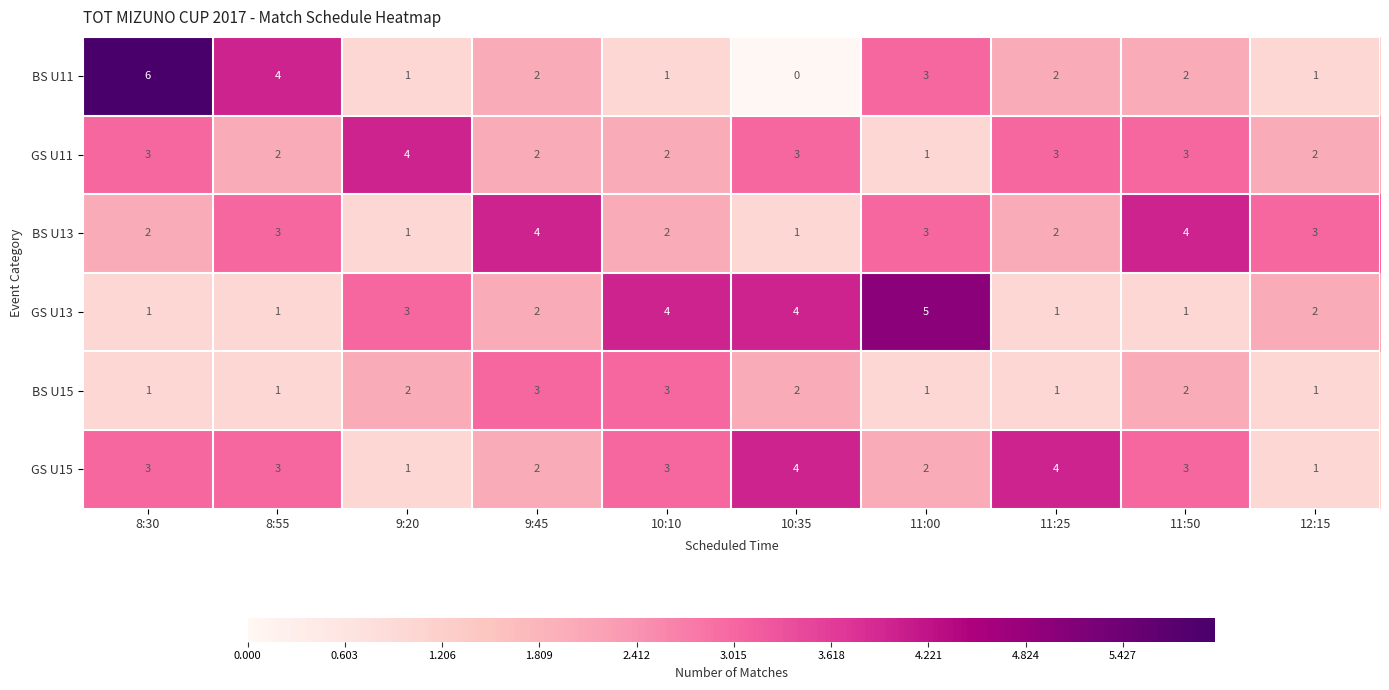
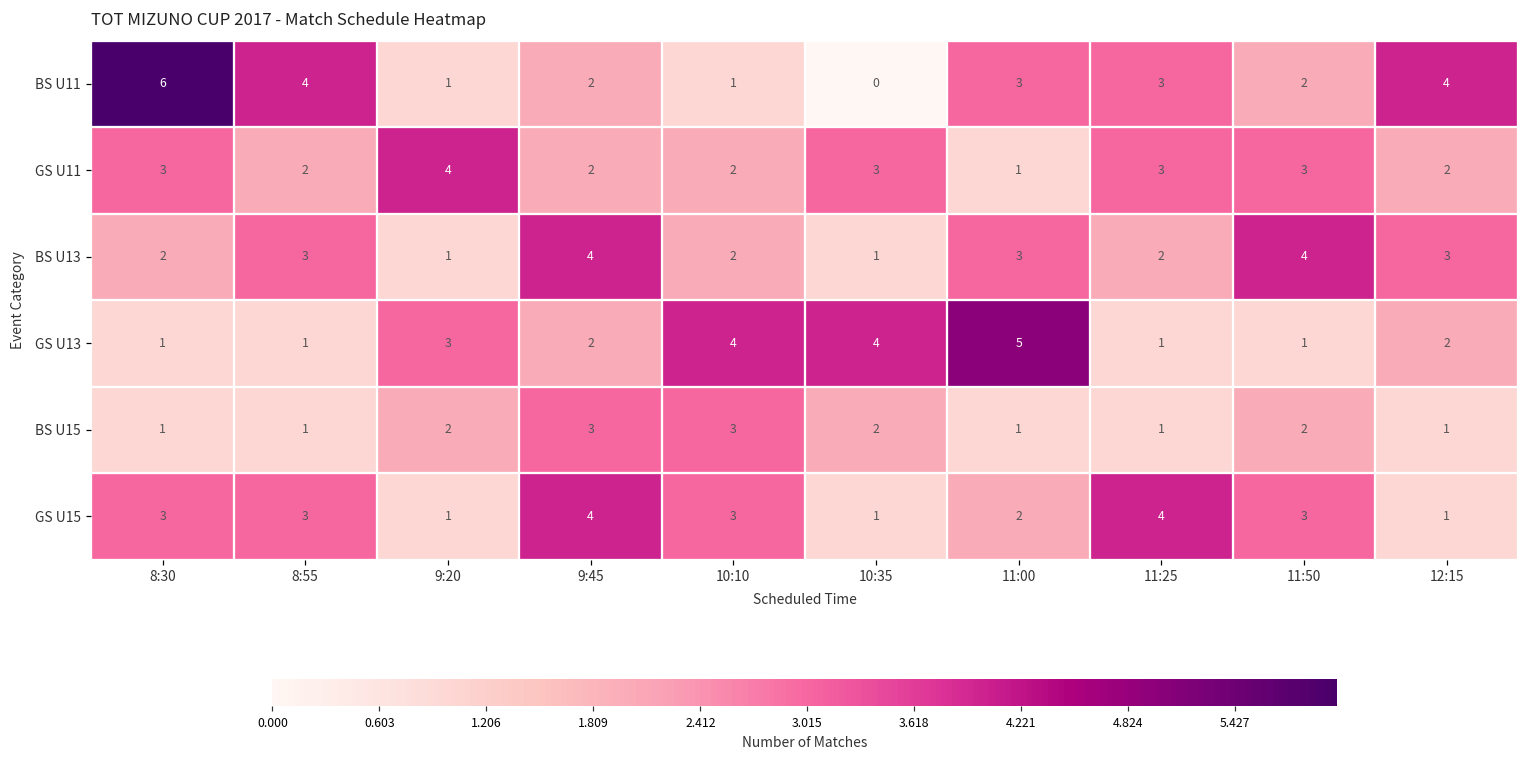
BS U11, 11:25: 2 -> 3
BS U11, 12:15: 1 -> 4
GS U15, 9:45: 2 -> 4
GS U15, 10:35: 4 -> 1
